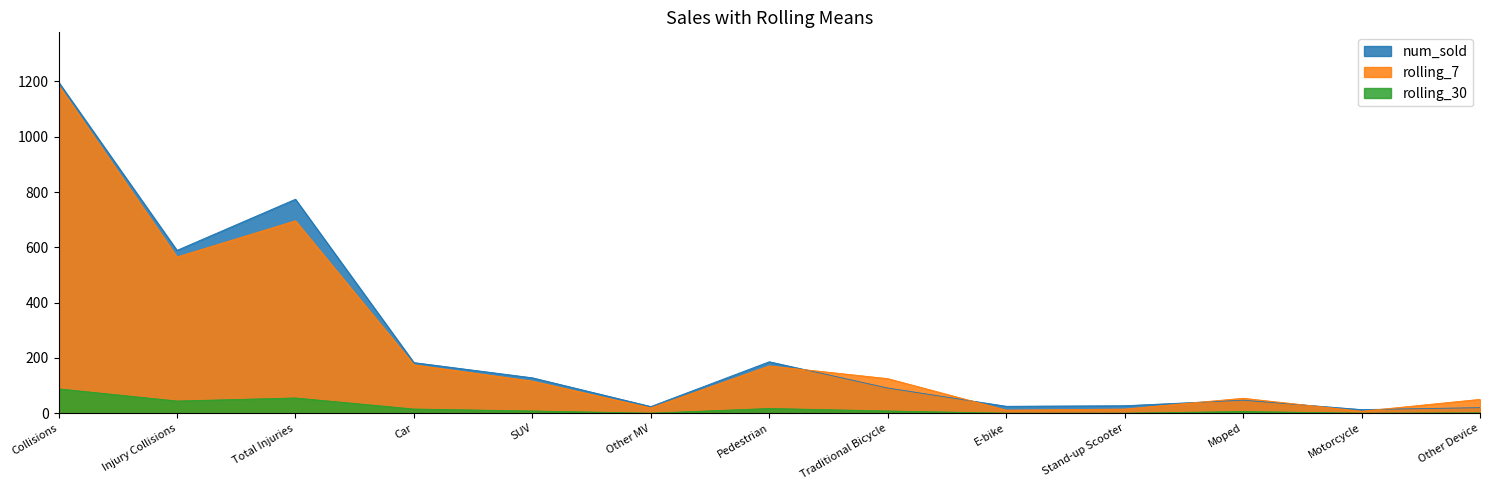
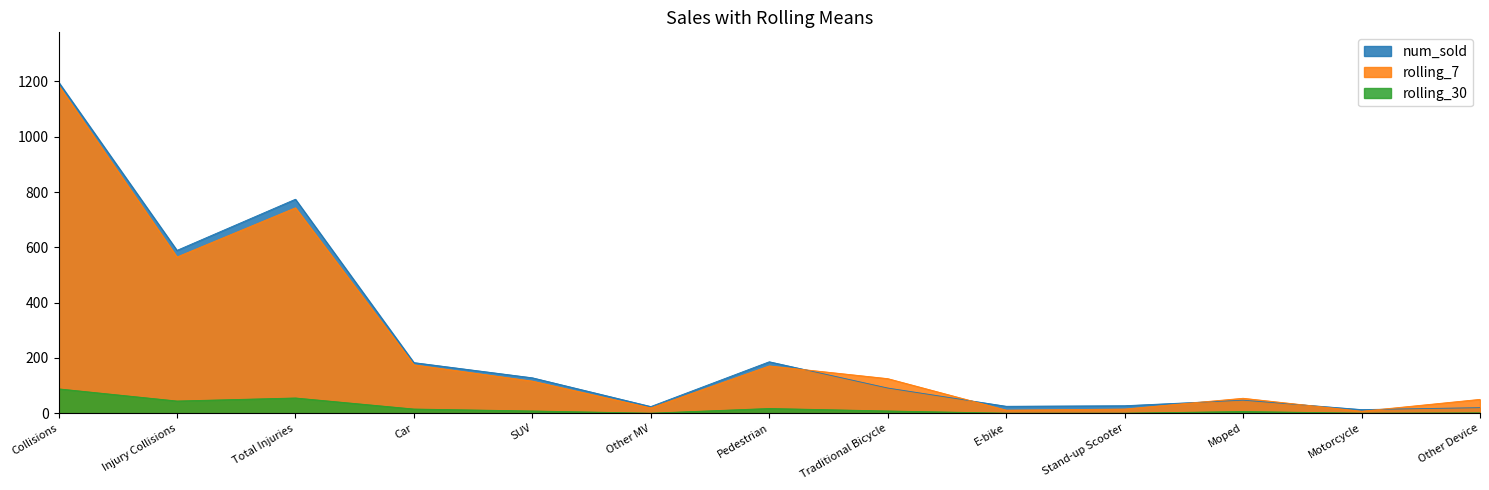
rolling_7, Total Injuries: 700 -> 740
